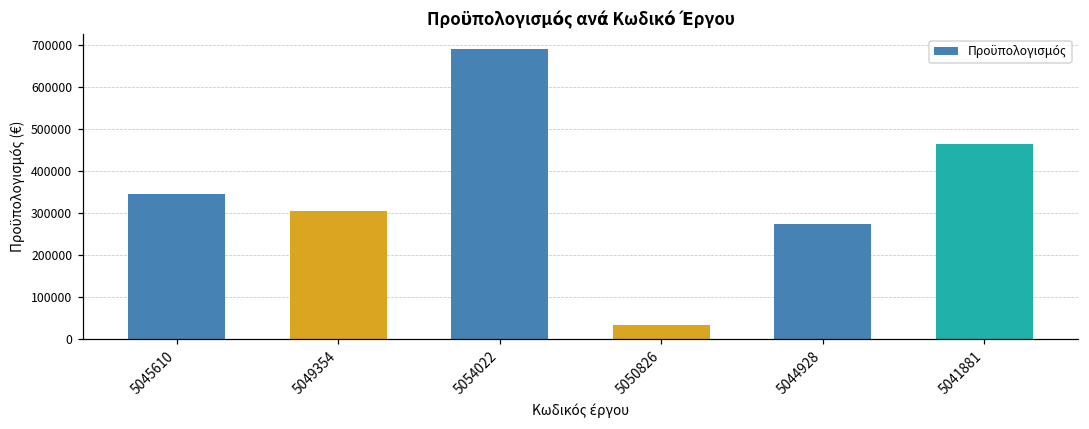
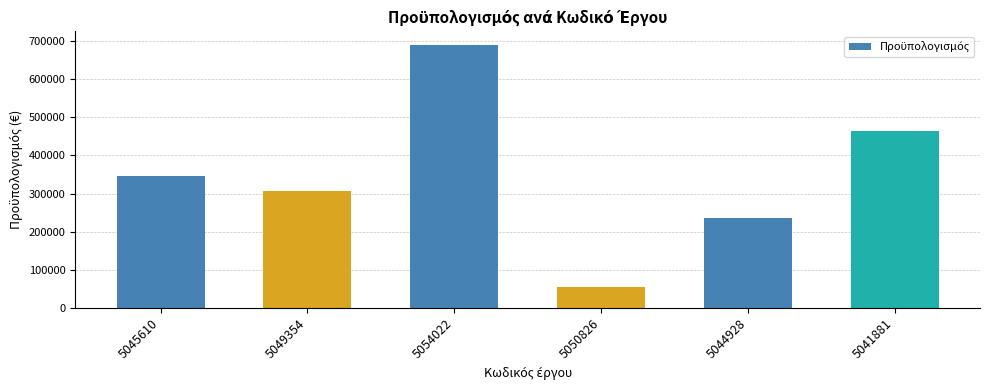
5050826: 30000 -> 60000
5044928: 270000 -> 240000
